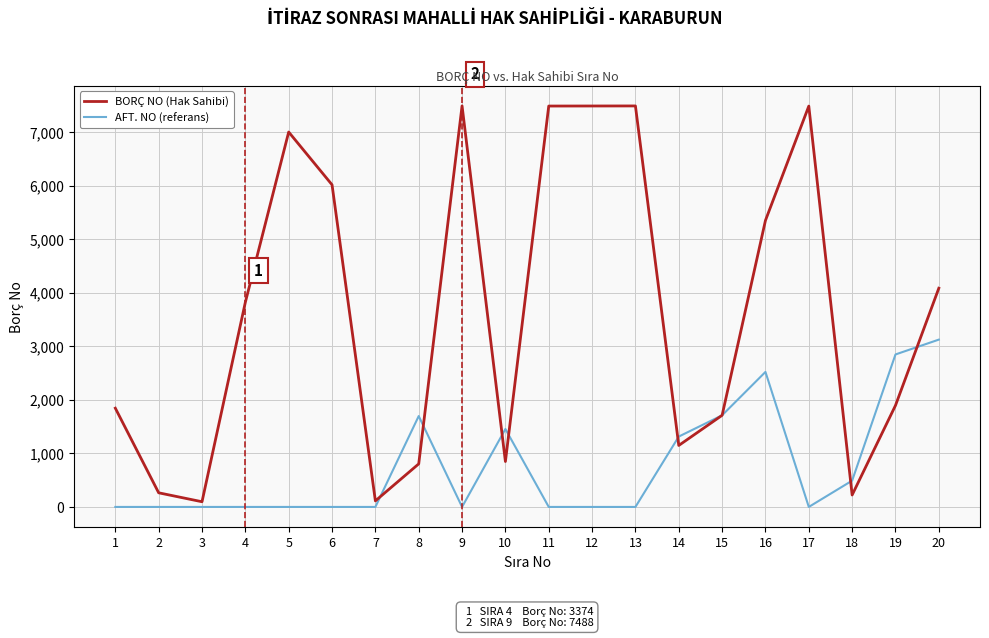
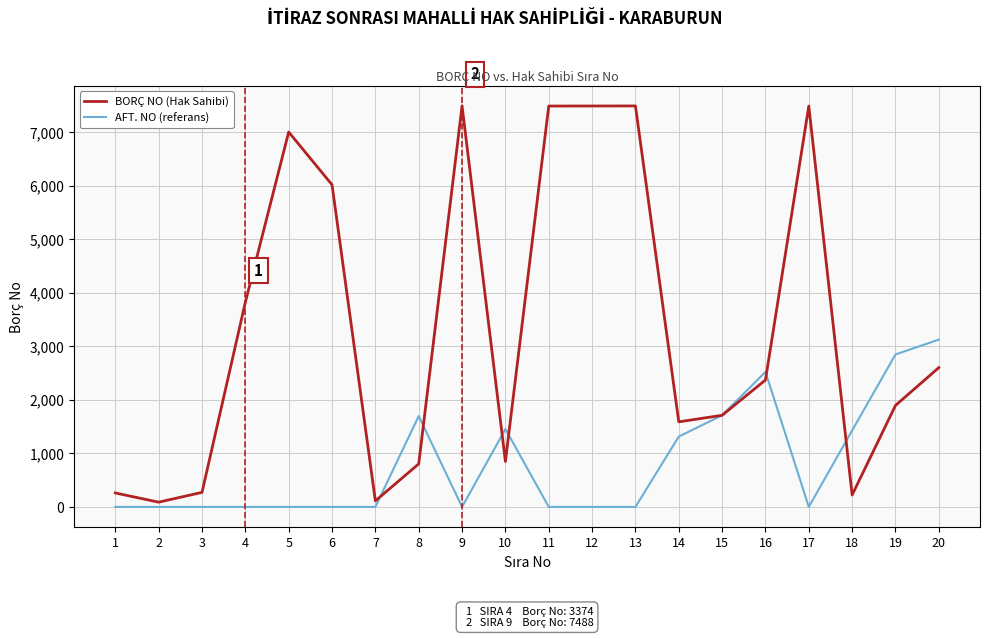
BORÇ NO (Hak Sahibi), 1: 1,800 -> 300
BORÇ NO (Hak Sahibi), 2: 300 -> 100
BORÇ NO (Hak Sahibi), 3: 100 -> 300
BORÇ NO (Hak Sahibi), 14: 1,100 -> 1,600
BORÇ NO (Hak Sahibi), 16: 5,300 -> 2,400
AFT. NO (referans), 18: 500 -> 1,400
BORÇ NO (Hak Sahibi), 20: 4,100 -> 2,600
